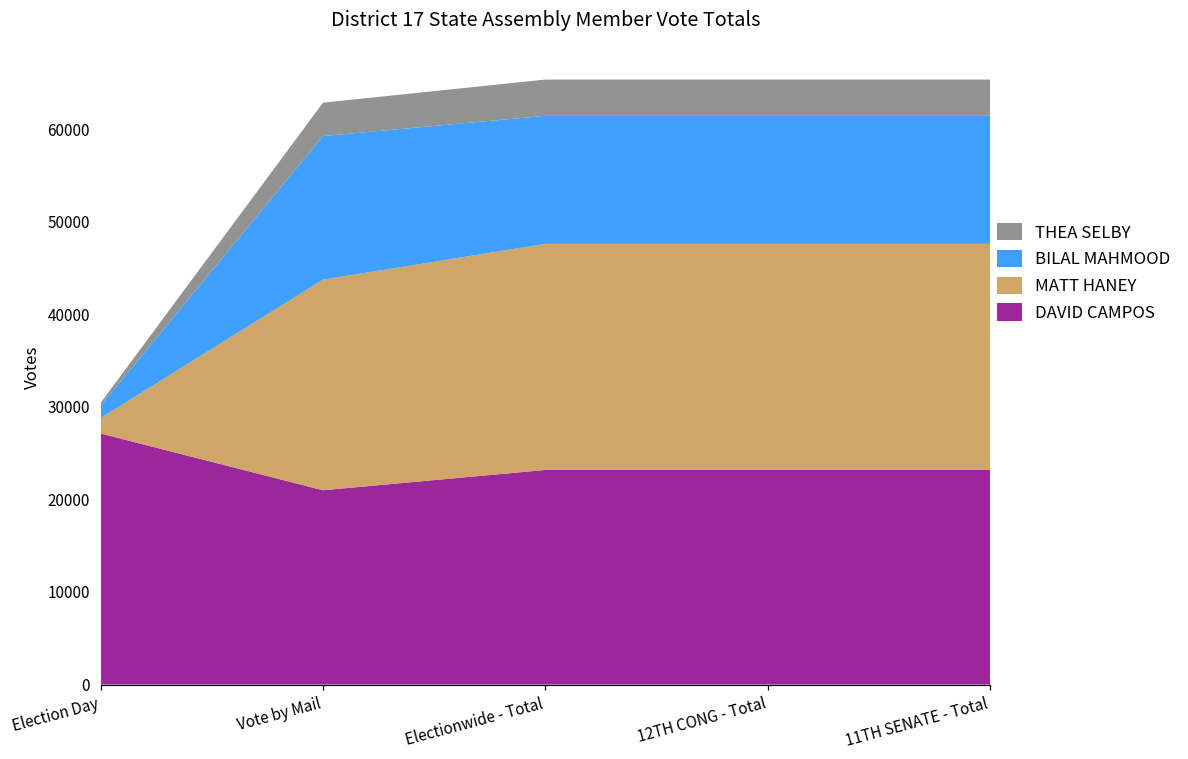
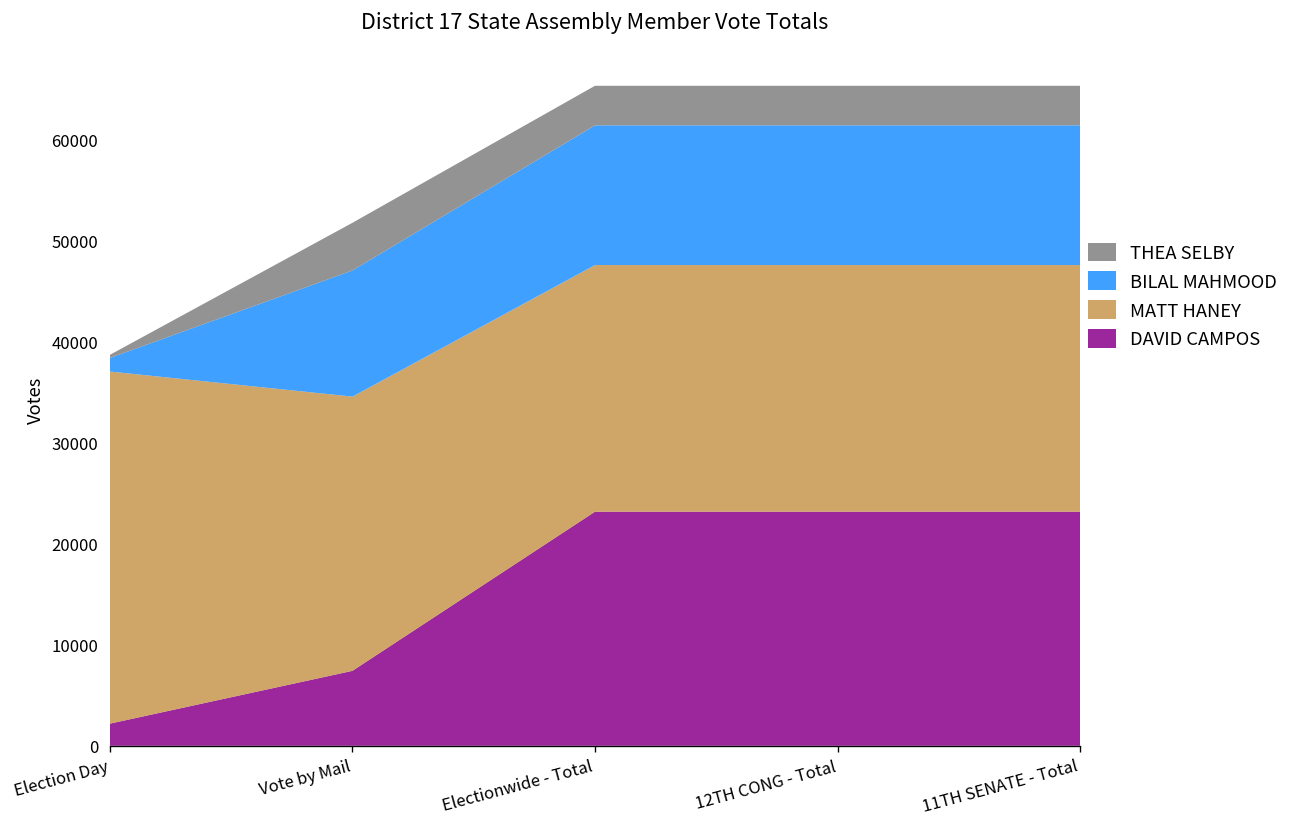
DAVID CAMPOS, Election Day: 27000 -> 2000
MATT HANEY, Election Day: 2000 -> 35000
DAVID CAMPOS, Vote by Mail: 21000 -> 7000
MATT HANEY, Vote by Mail: 23000 -> 27000
BILAL MAHMOOD, Vote by Mail: 16000 -> 12000
THEA SELBY, Vote by Mail: 4000 -> 5000
